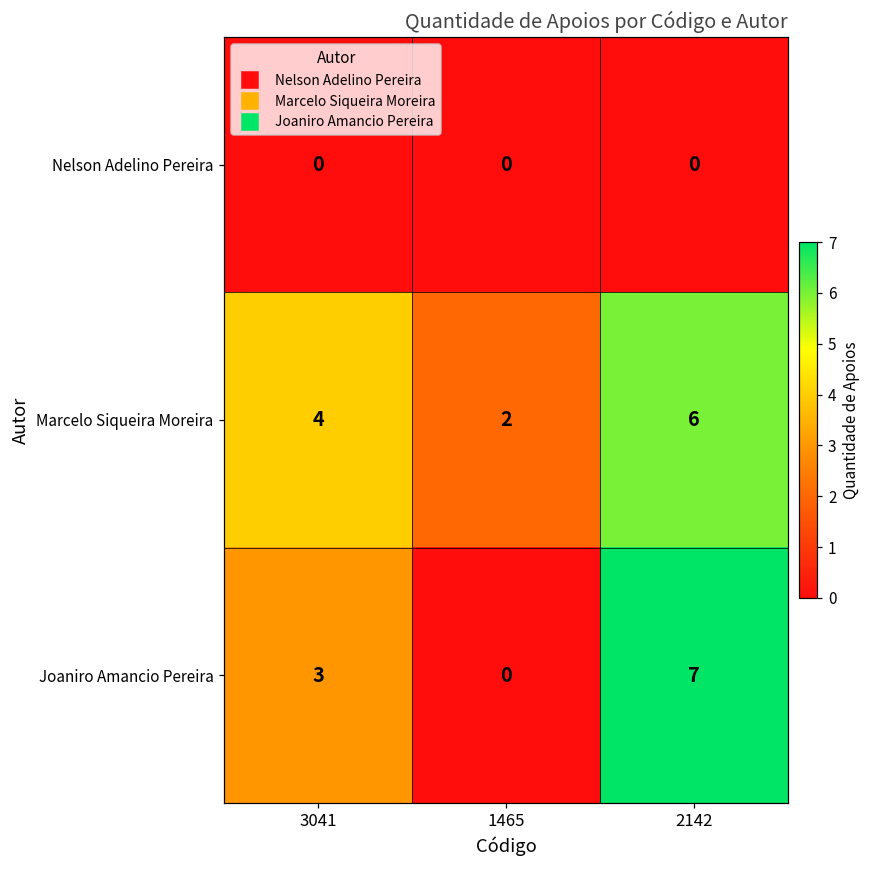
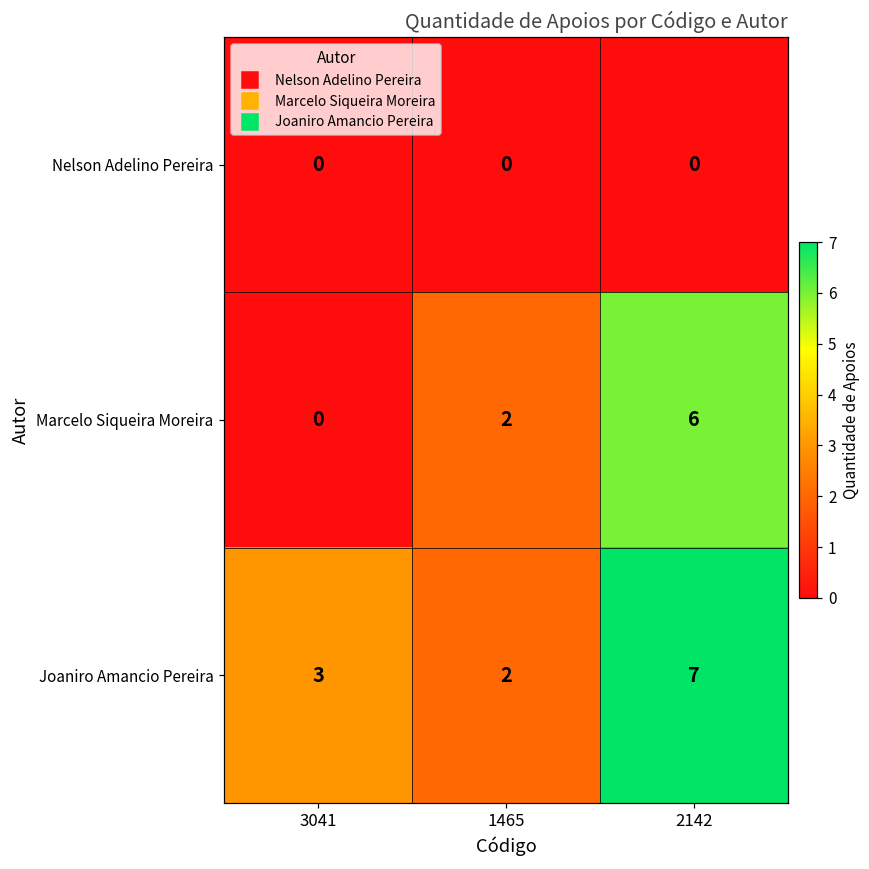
Marcelo Siqueira Moreira, 3041: 4 -> 0
Joaniro Amancio Pereira, 1465: 0 -> 2
